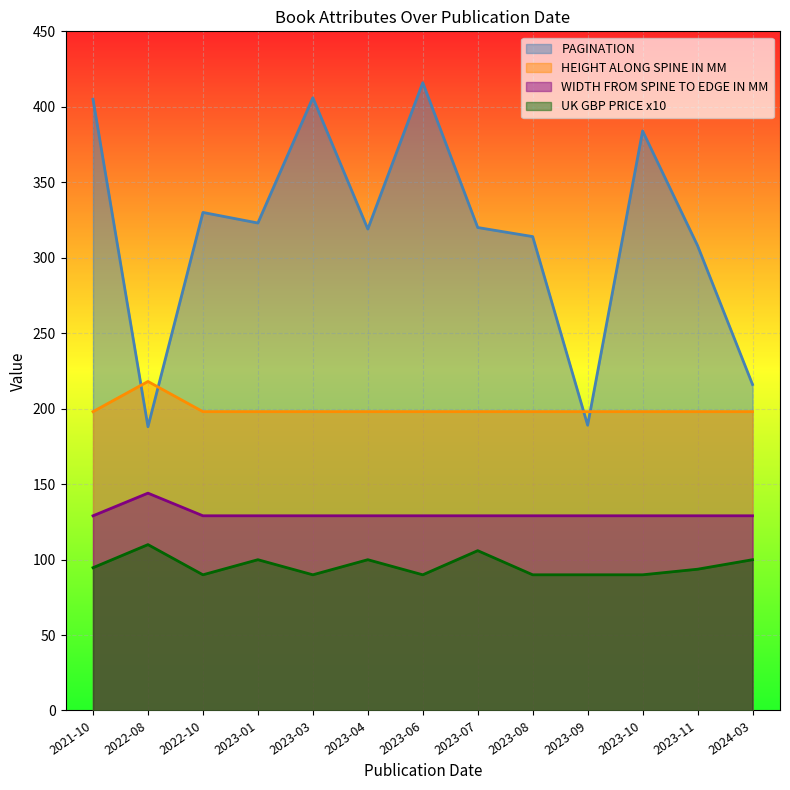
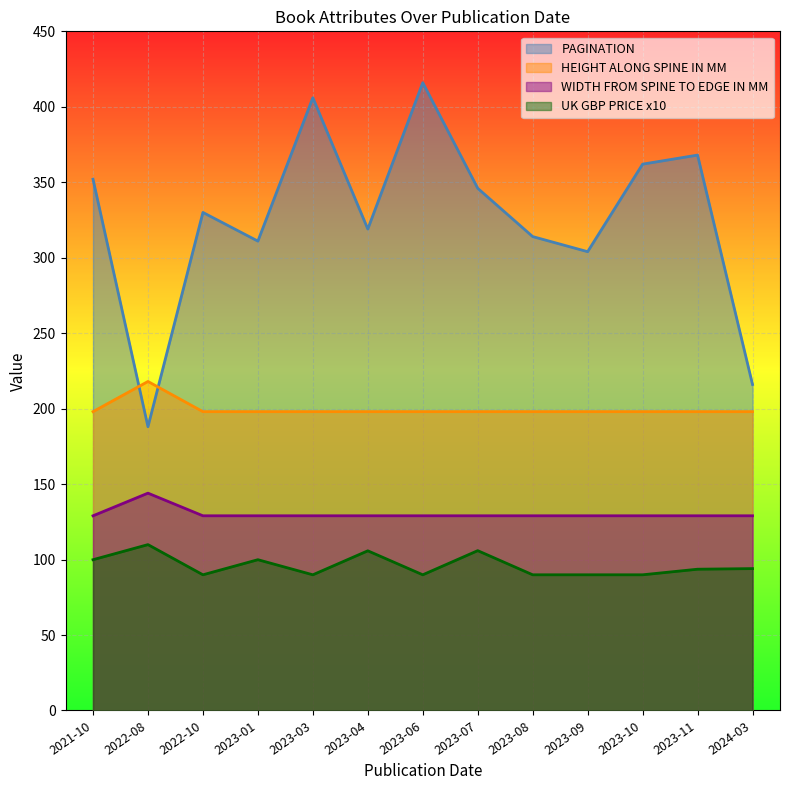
PAGINATION, 2021-10: 405 -> 352
UK GBP PRICE x10, 2021-10: 95 -> 100
PAGINATION, 2023-01: 323 -> 311
UK GBP PRICE x10, 2023-04: 100 -> 106
PAGINATION, 2023-07: 320 -> 346
PAGINATION, 2023-09: 189 -> 304
PAGINATION, 2023-10: 384 -> 362
PAGINATION, 2023-11: 308 -> 368
UK GBP PRICE x10, 2024-03: 100 -> 94
